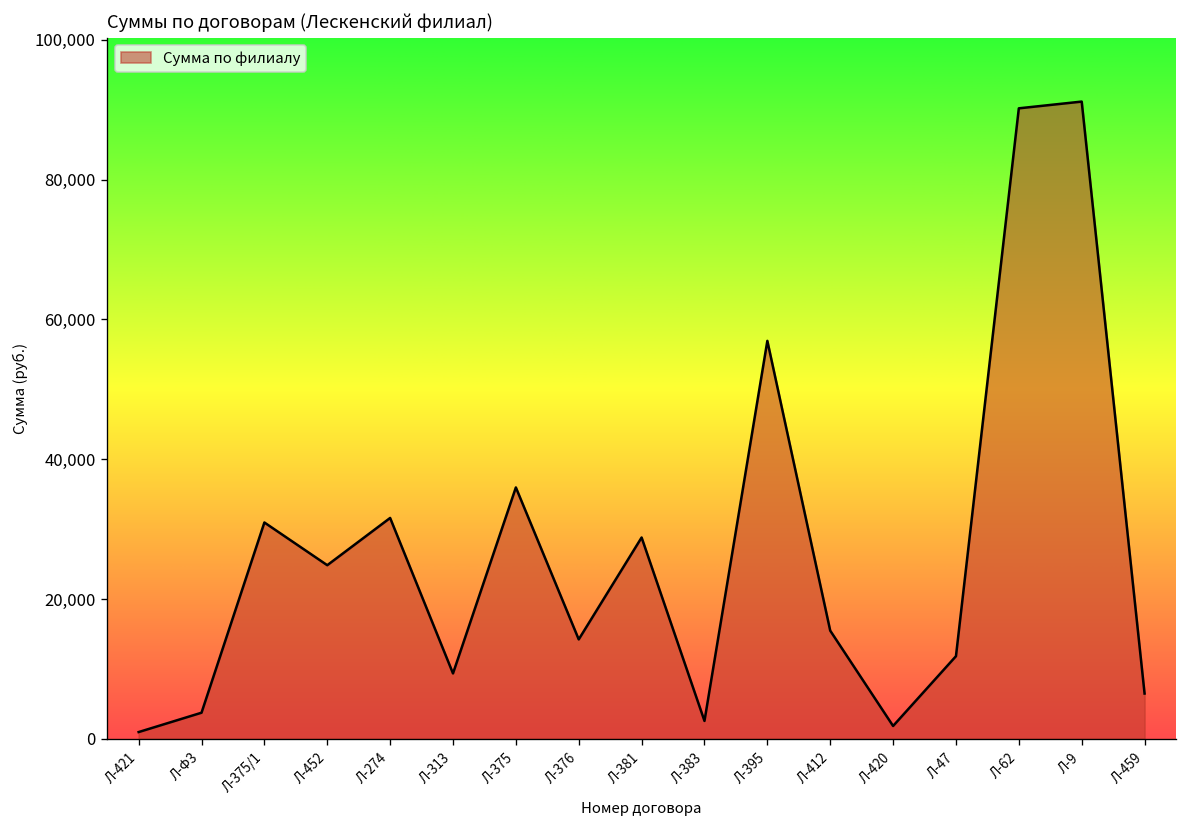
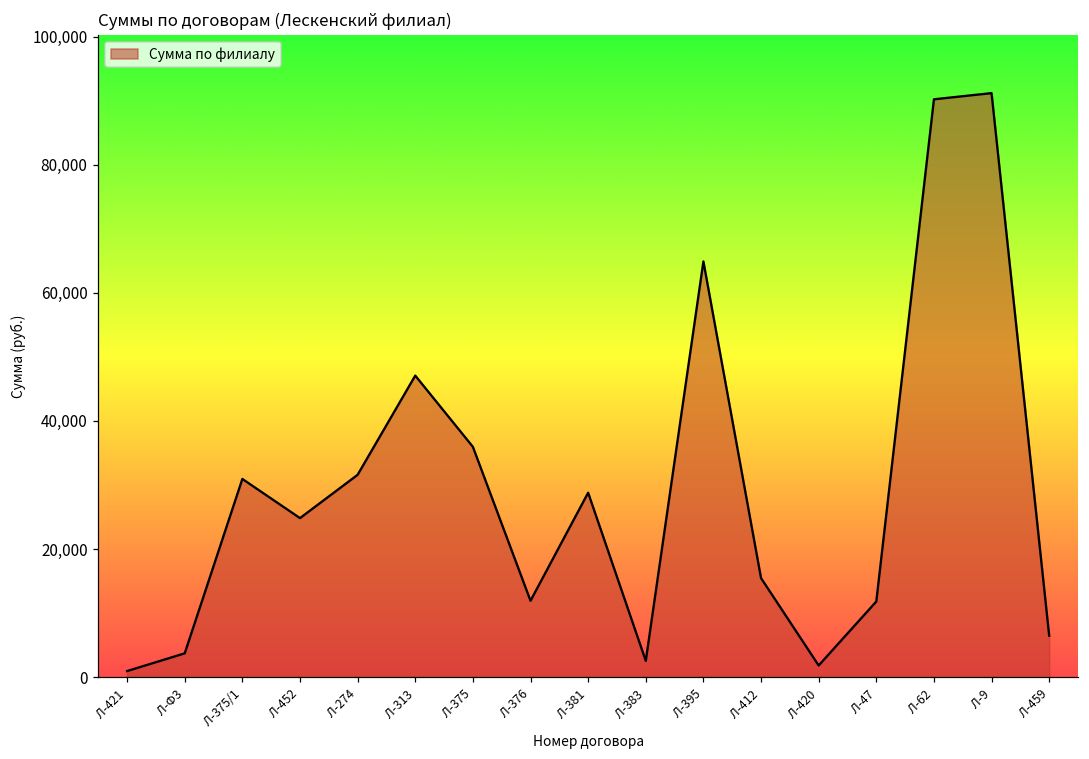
Л-313: 9,000 -> 47,000
Л-376: 14,000 -> 12,000
Л-395: 57,000 -> 65,000
